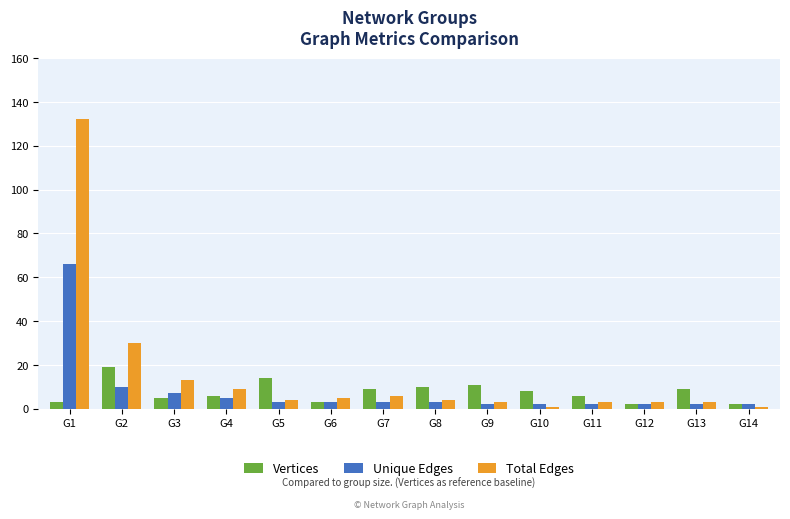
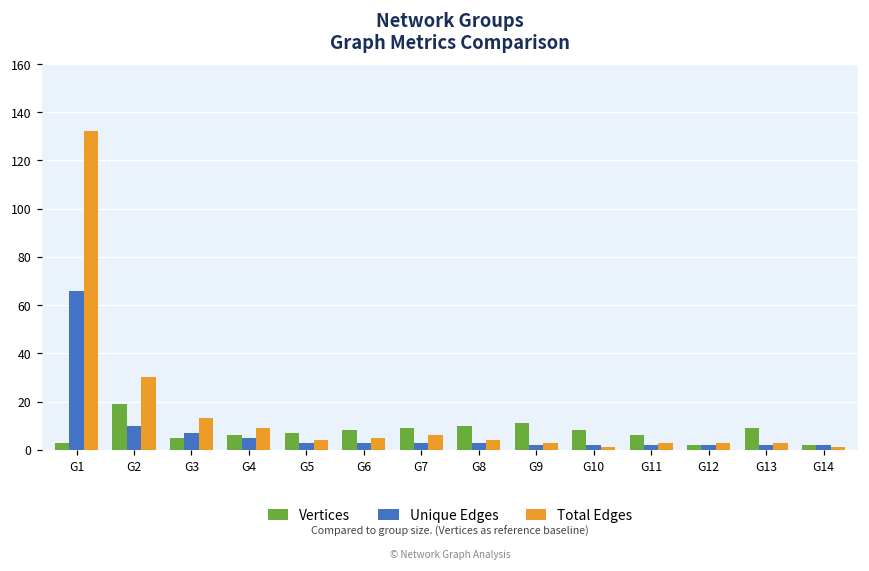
Vertices, G5: 14 -> 7
Vertices, G6: 3 -> 8
